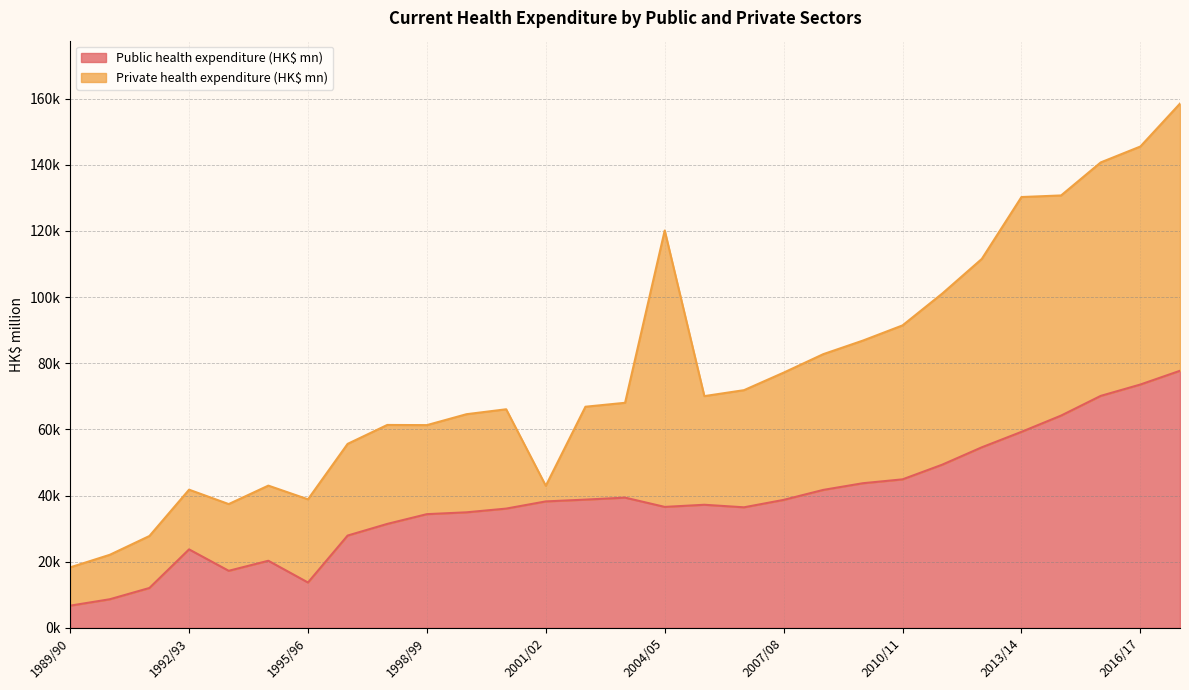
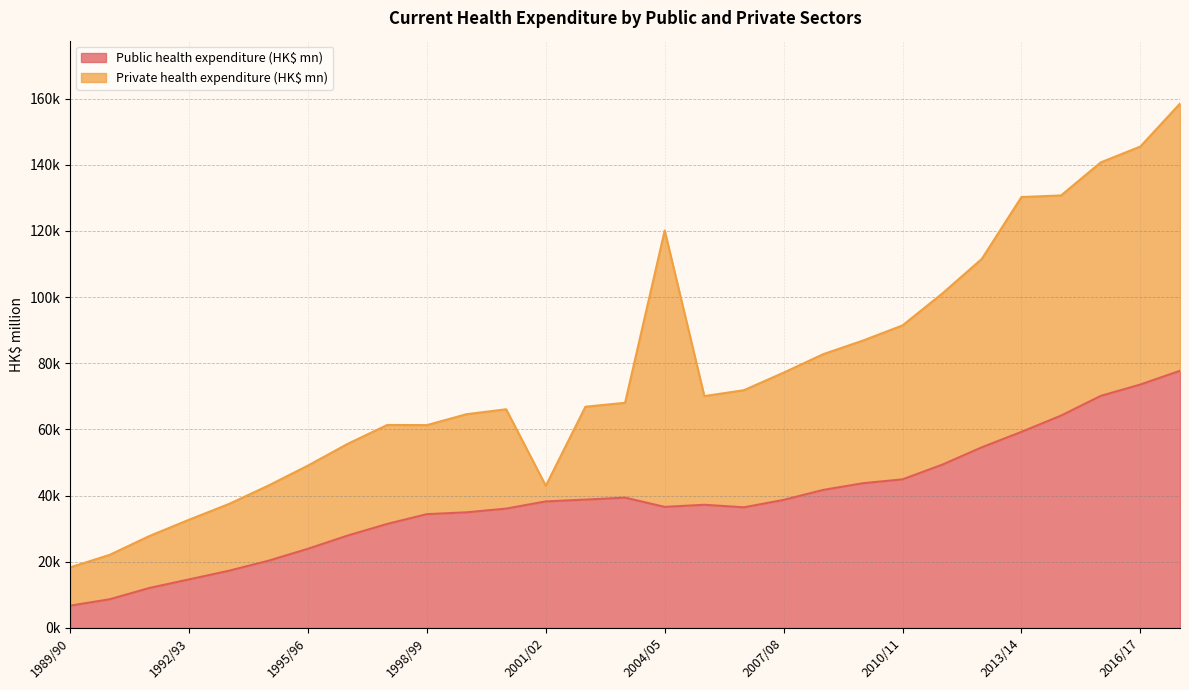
Public health expenditure (HK$ mn), 1992/93: 24000 -> 15000
Public health expenditure (HK$ mn), 1995/96: 14000 -> 24000
